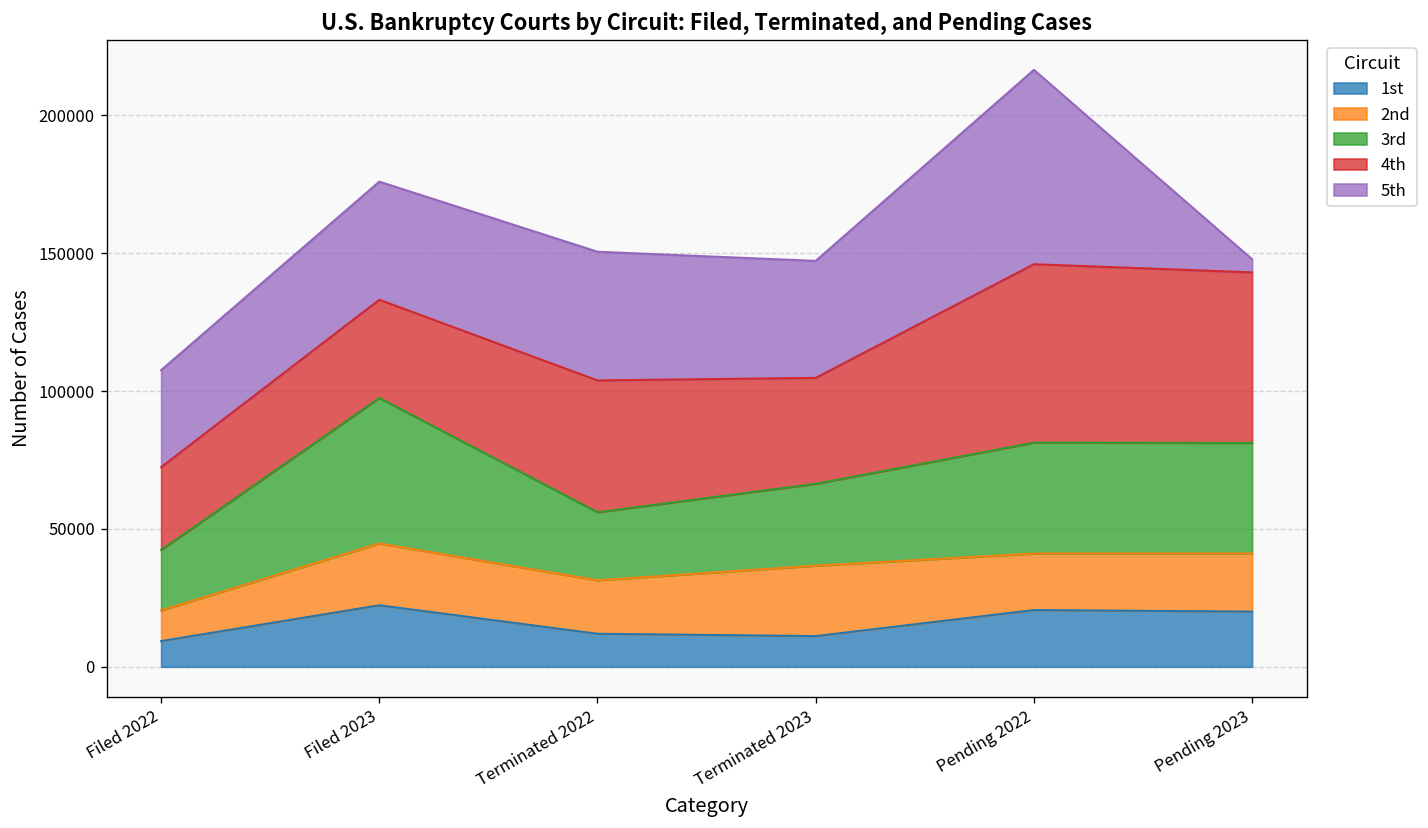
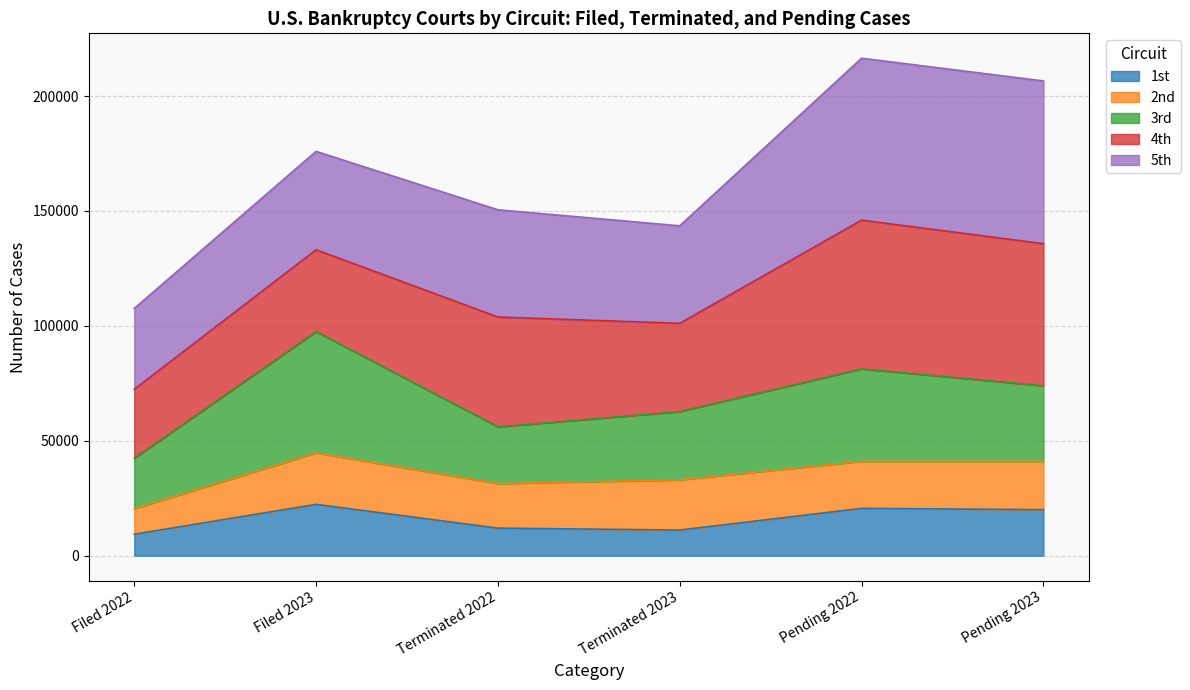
2nd, Terminated 2023: 26000 -> 22000
3rd, Pending 2023: 40000 -> 33000
5th, Pending 2023: 5000 -> 71000
